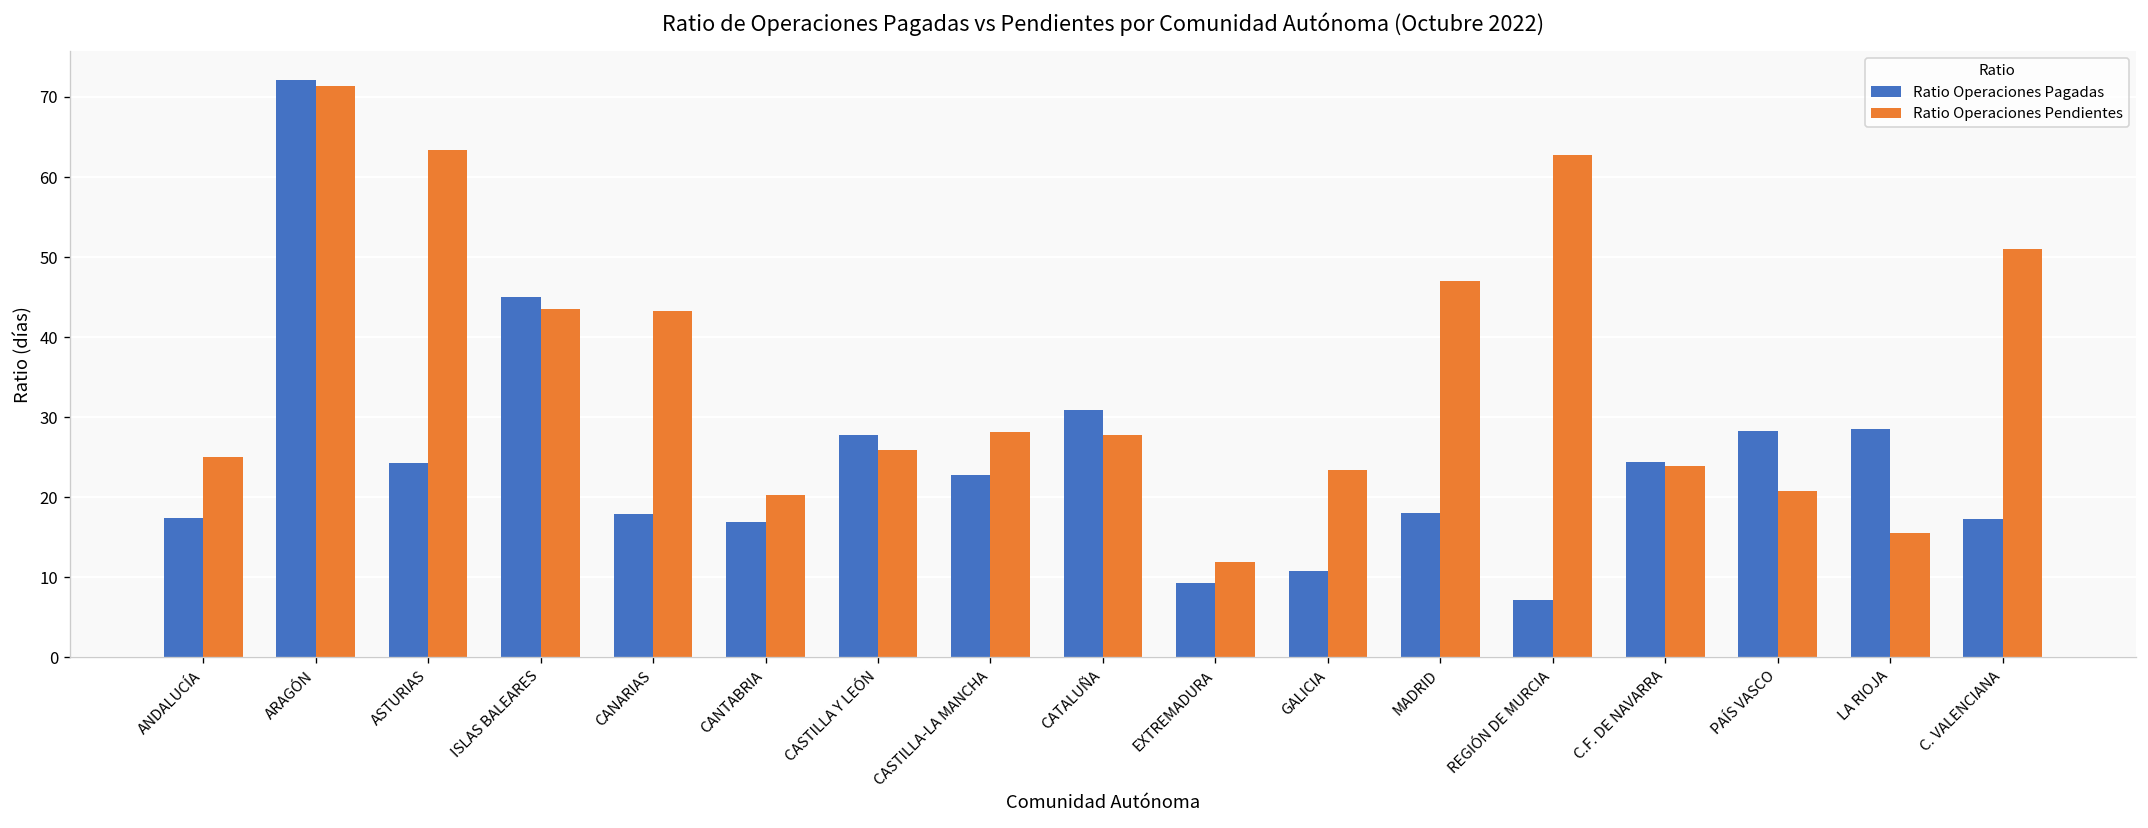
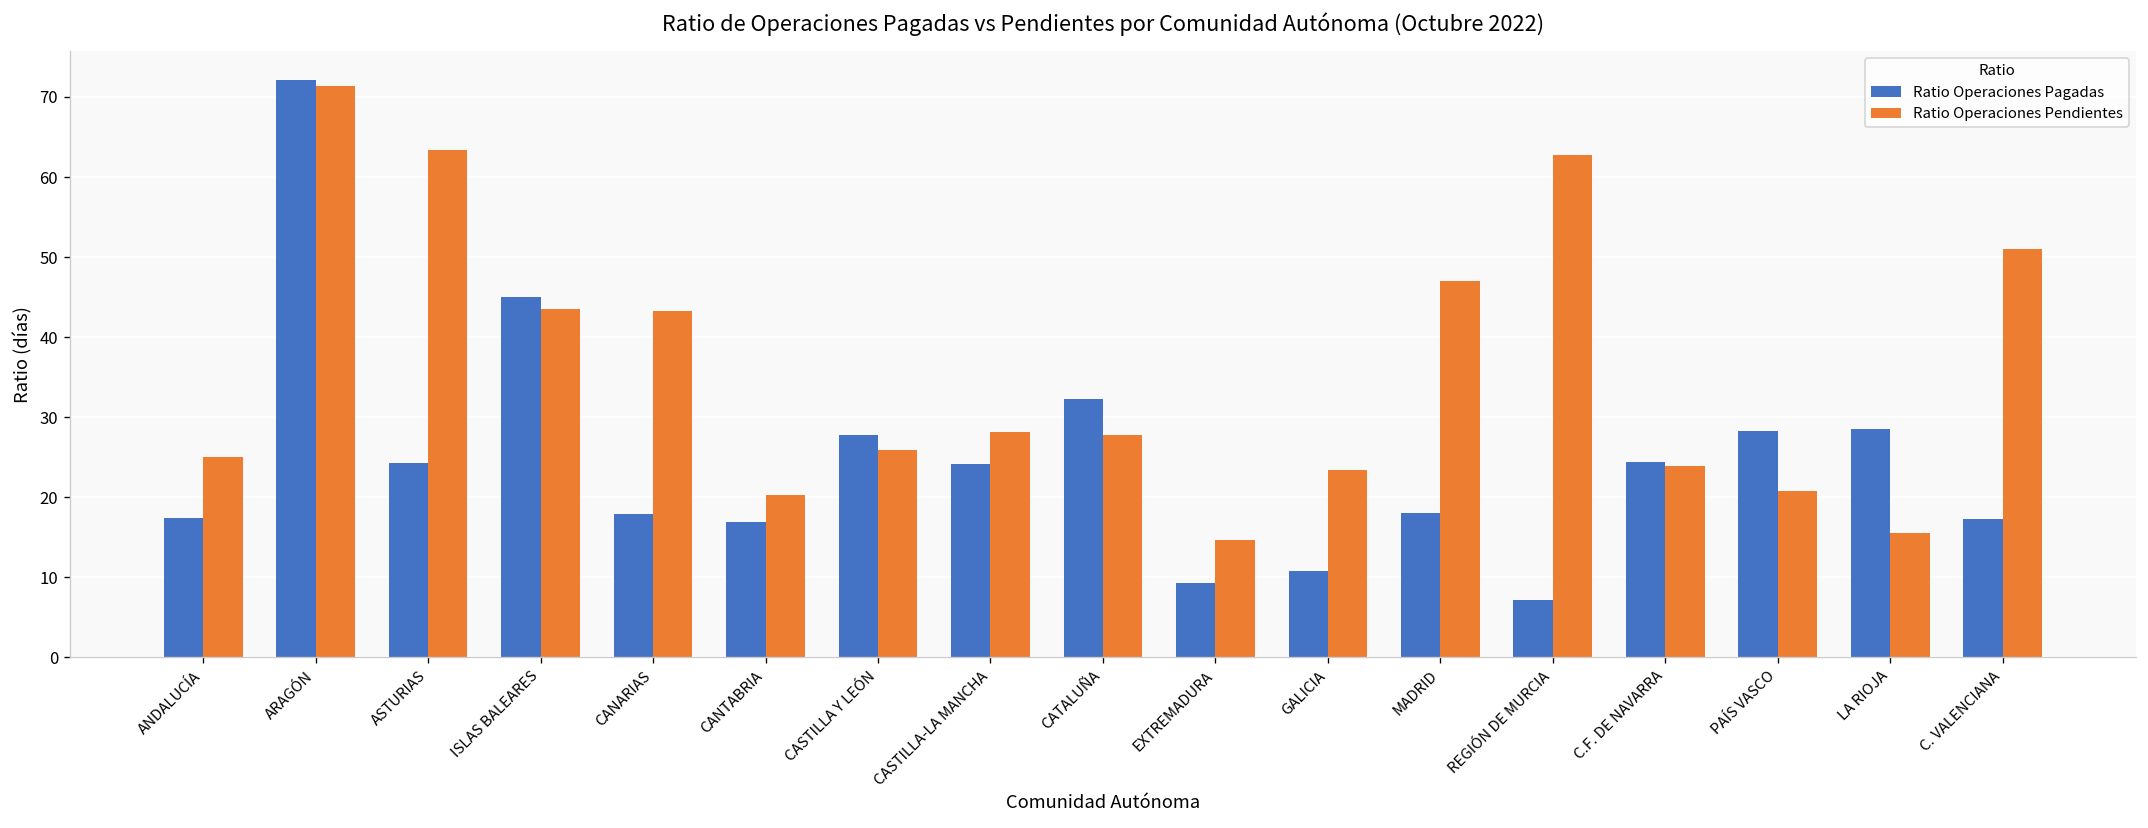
Ratio Operaciones Pagadas, CASTILLA-LA MANCHA: 23 -> 24
Ratio Operaciones Pagadas, CATALUÑA: 31 -> 32
Ratio Operaciones Pendientes, EXTREMADURA: 12 -> 15
